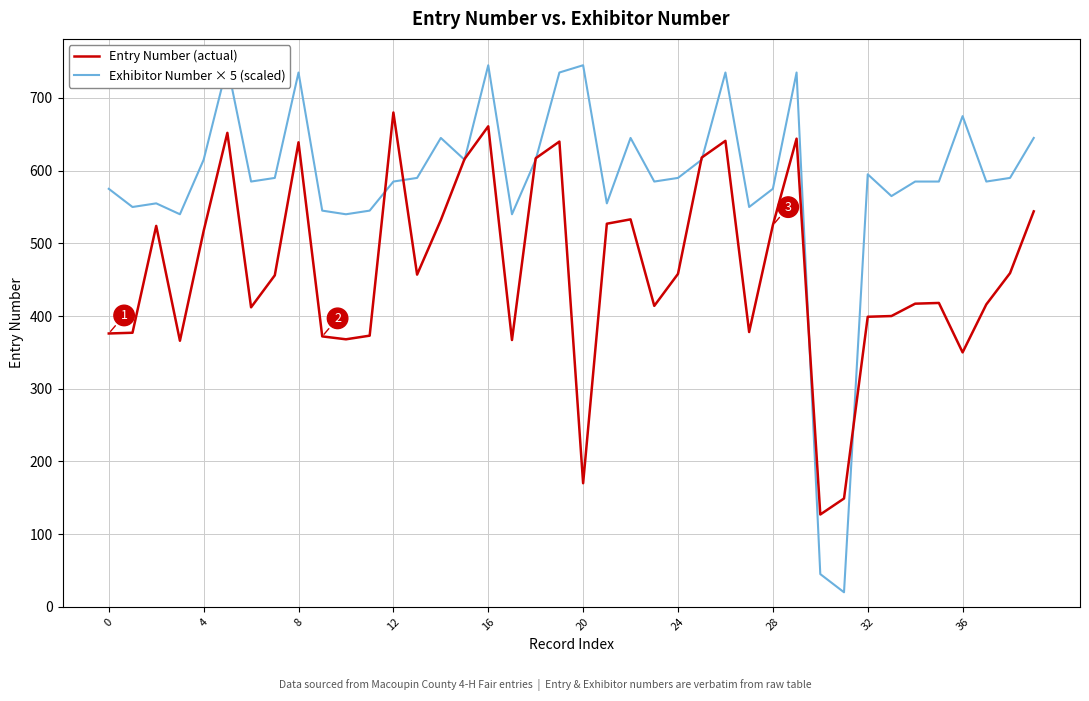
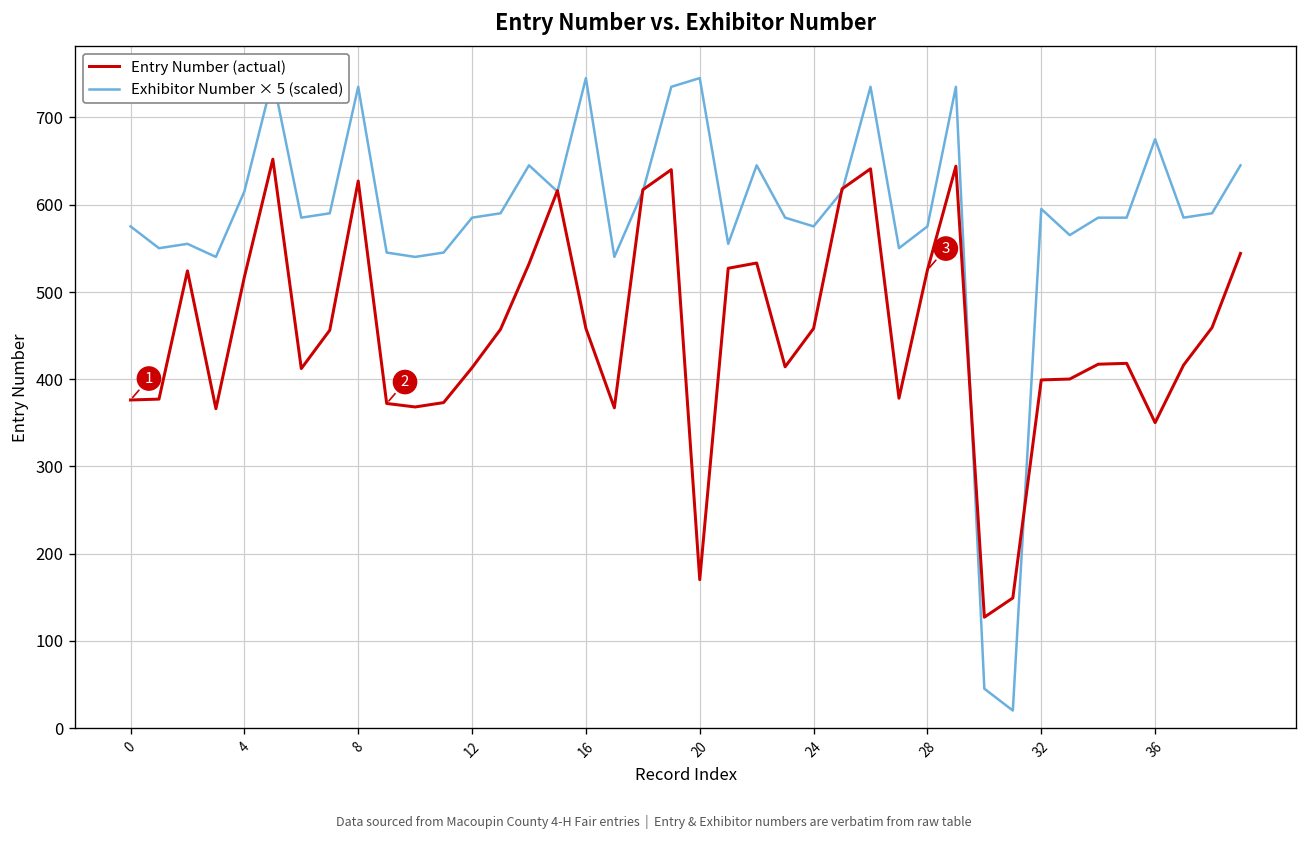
Entry Number (actual), 8: 640 -> 630
Entry Number (actual), 12: 680 -> 410
Entry Number (actual), 16: 660 -> 460
Exhibitor Number × 5 (scaled), 24: 590 -> 580
